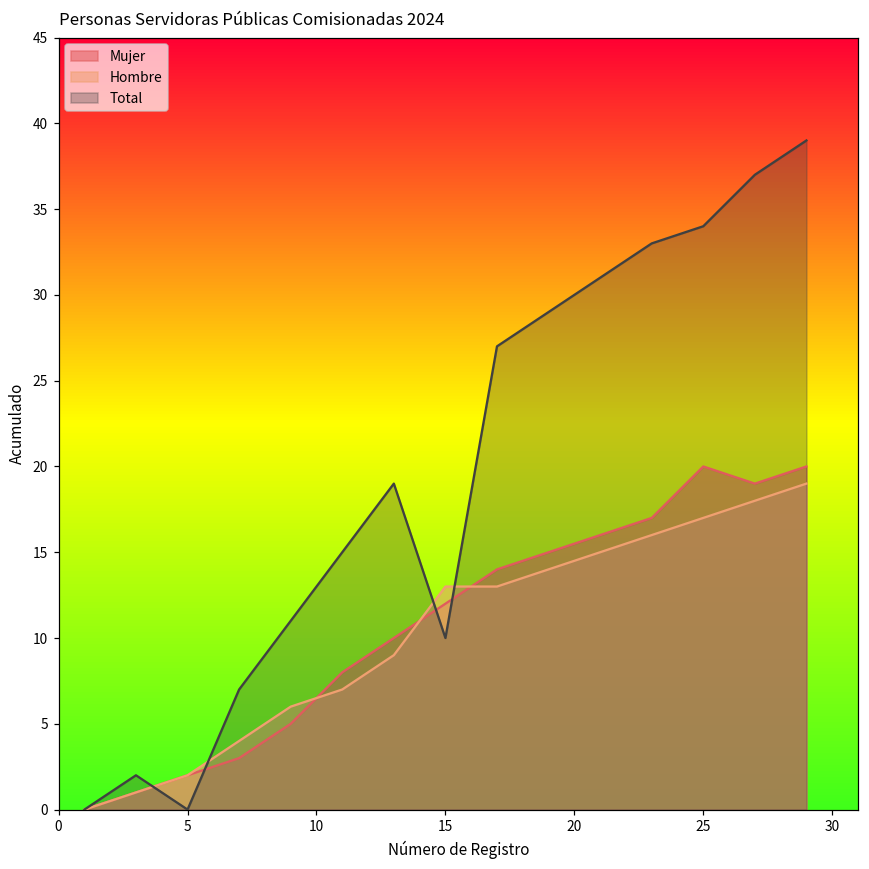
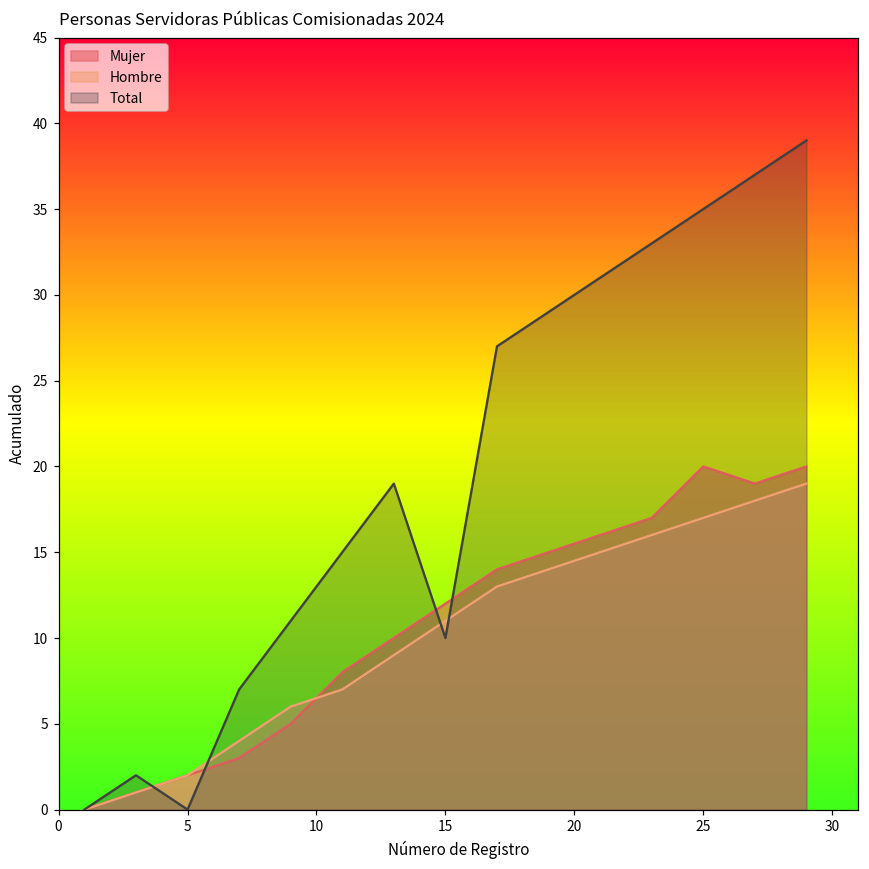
Hombre, 15: 13 -> 11
Total, 25: 34 -> 35
